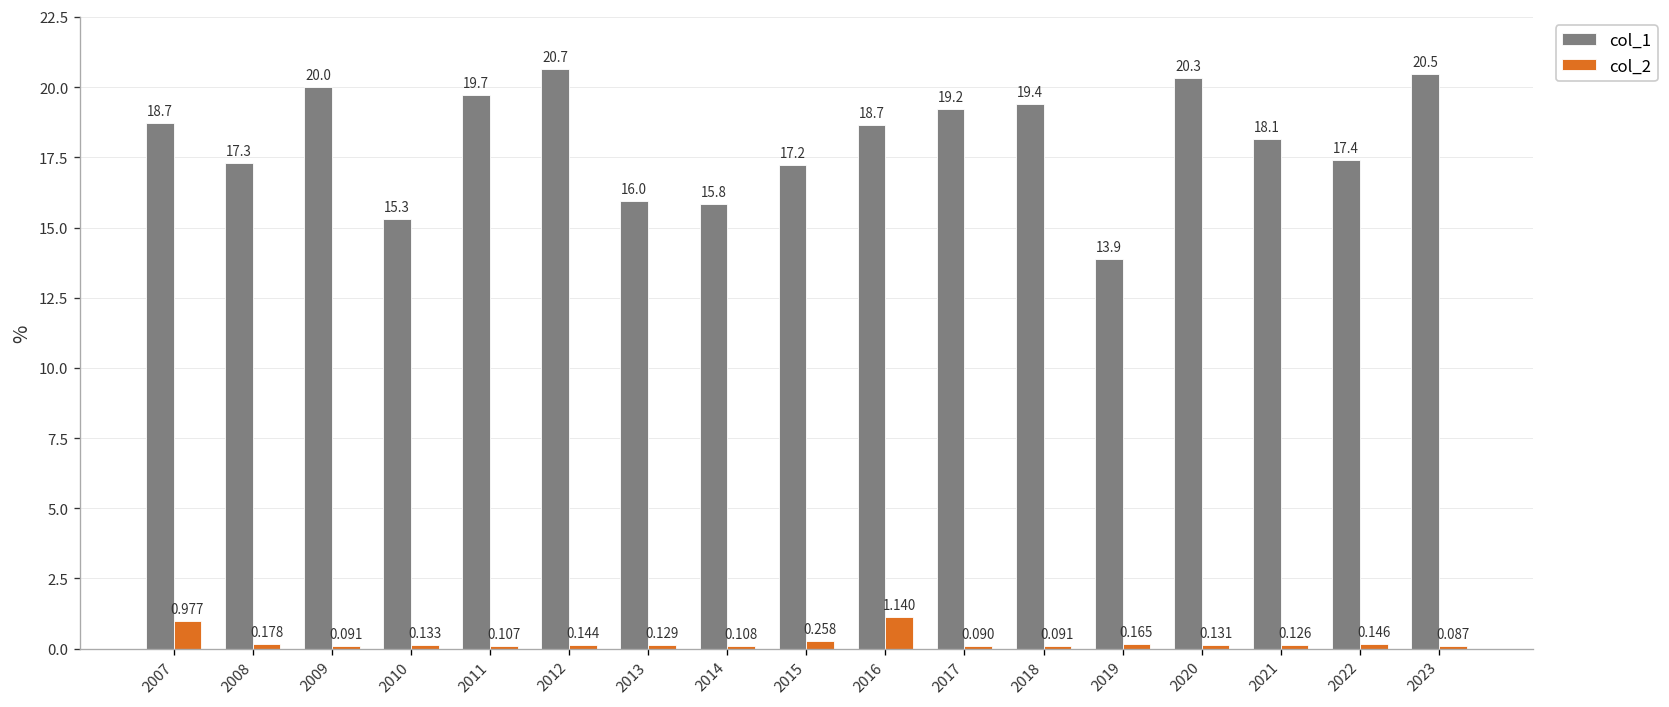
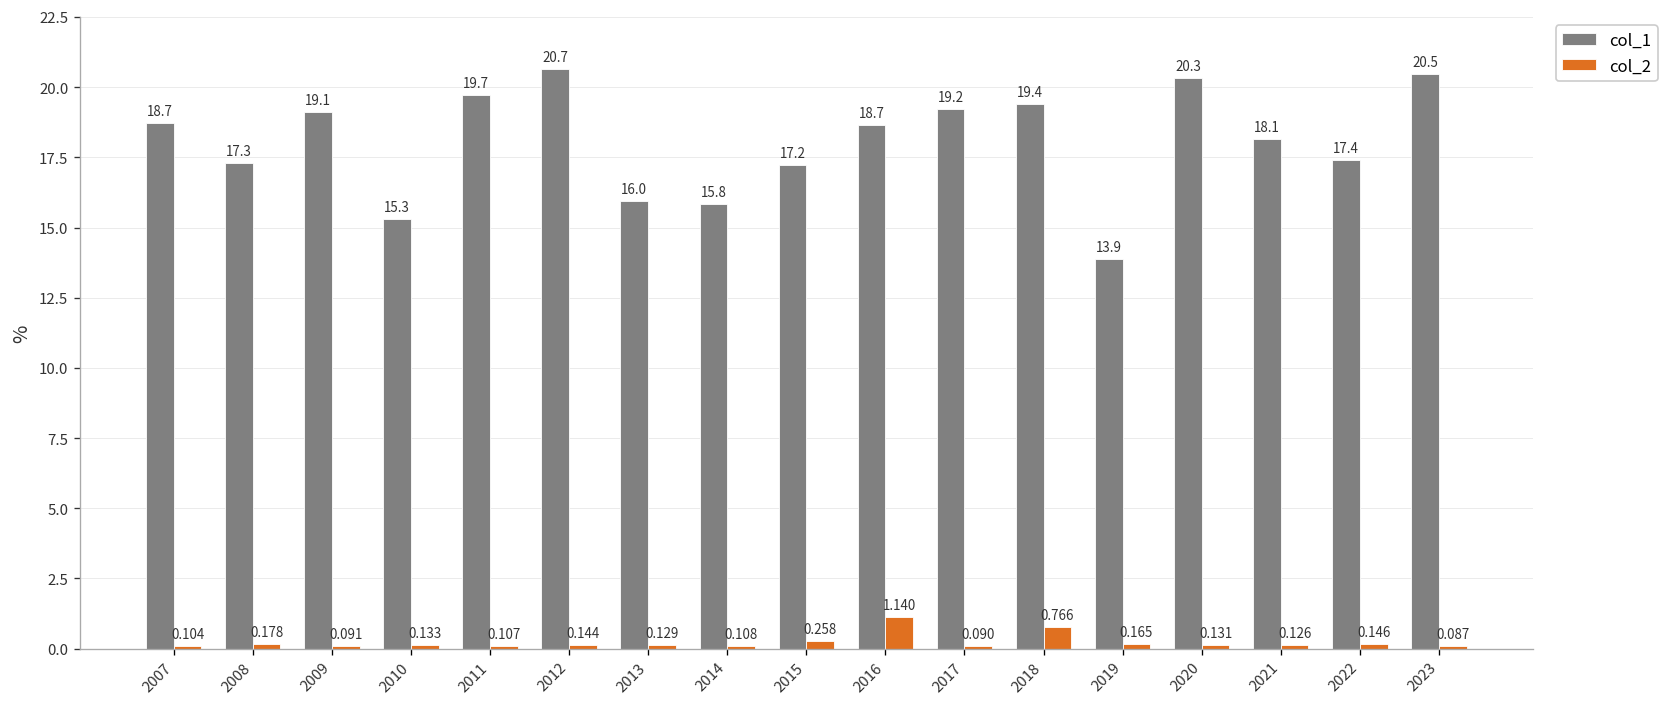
col_2, 2007: 0.977 -> 0.104
col_1, 2009: 20.0 -> 19.1
col_2, 2018: 0.091 -> 0.766
